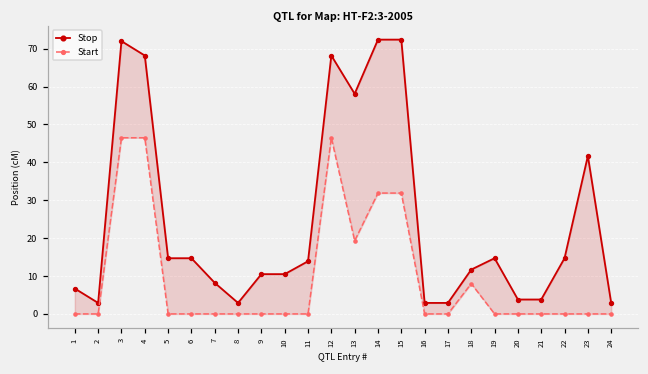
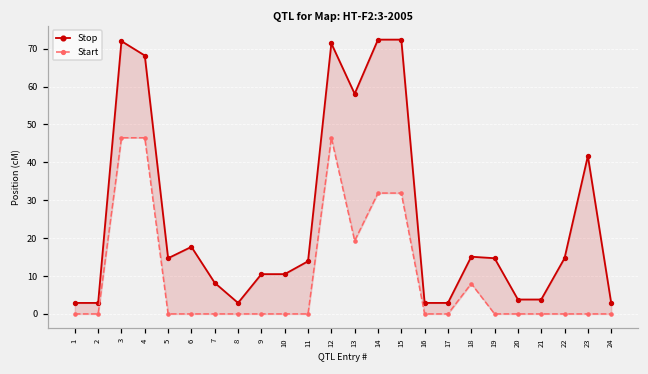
Stop, 1: 7 -> 3
Stop, 6: 15 -> 18
Stop, 12: 68 -> 71
Stop, 18: 12 -> 15
